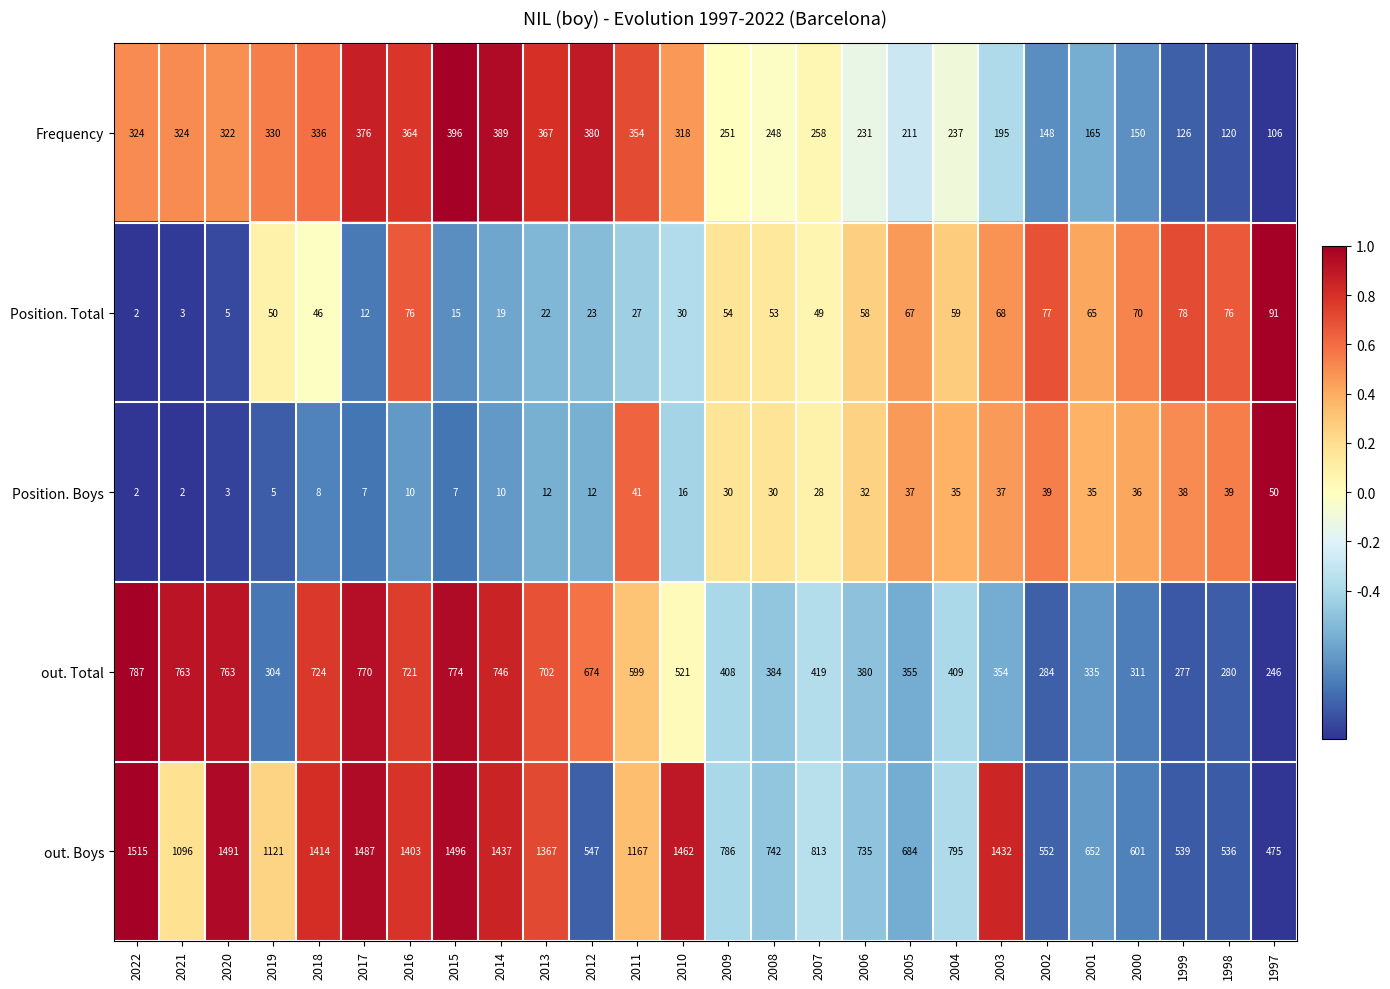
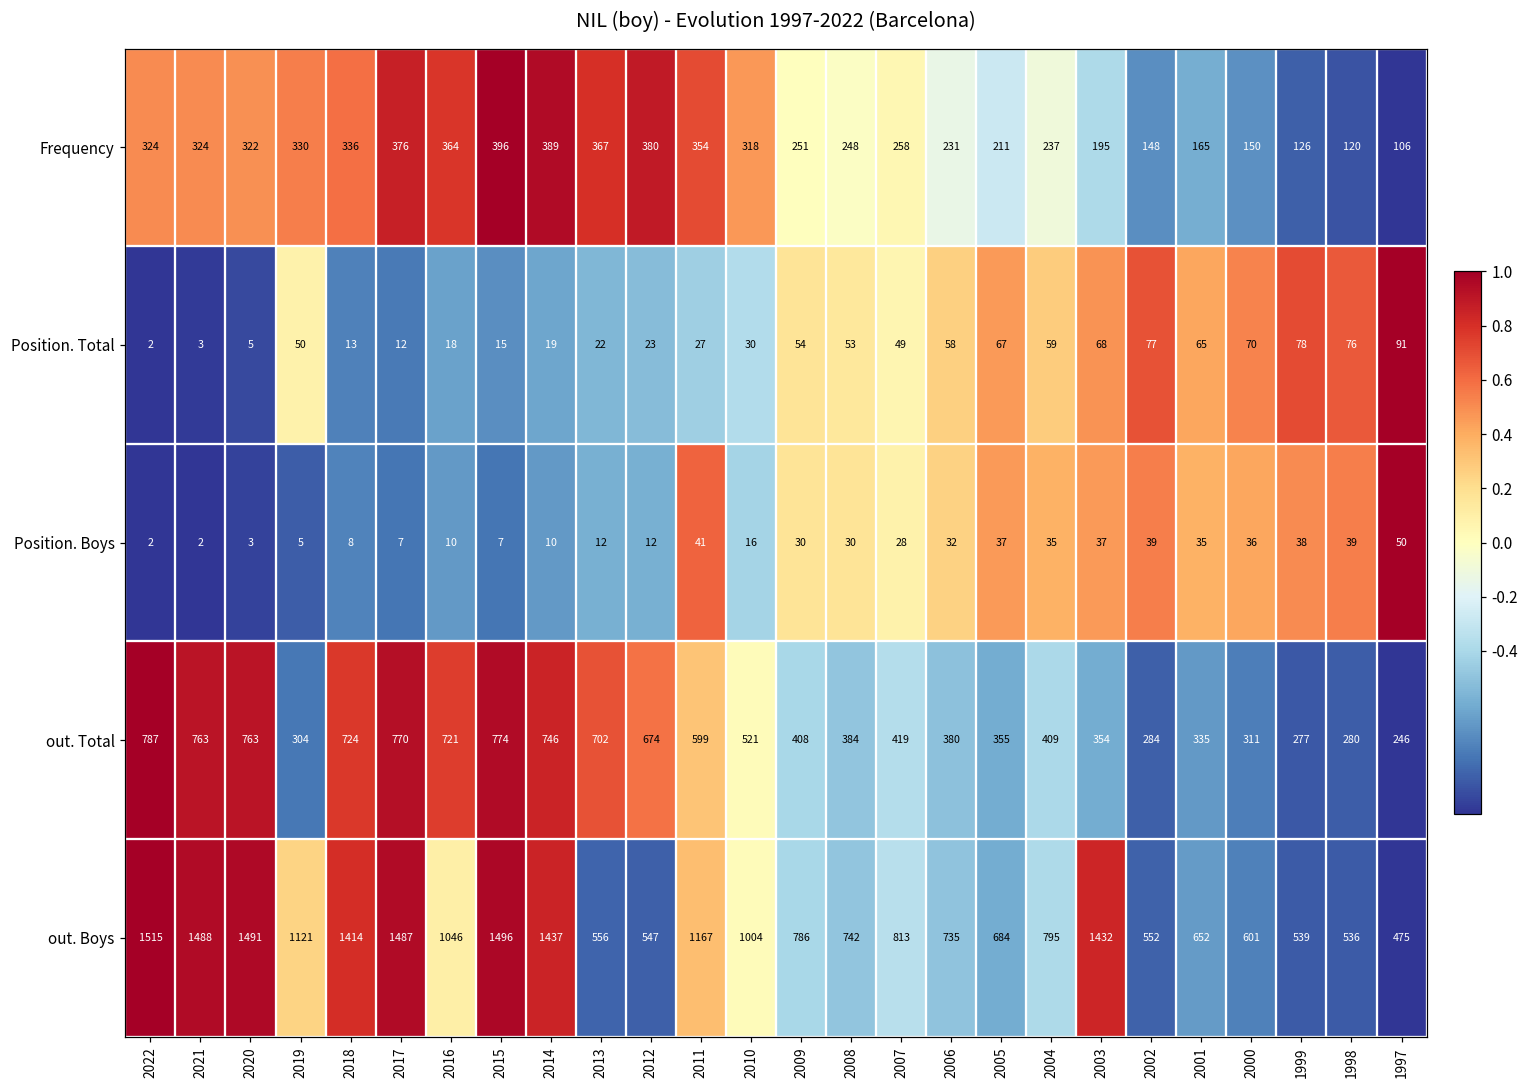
Position. Total, 2018: 46 -> 13
Position. Total, 2016: 76 -> 18
out. Boys, 2021: 1096 -> 1488
out. Boys, 2016: 1403 -> 1046
out. Boys, 2013: 1367 -> 556
out. Boys, 2010: 1462 -> 1004
